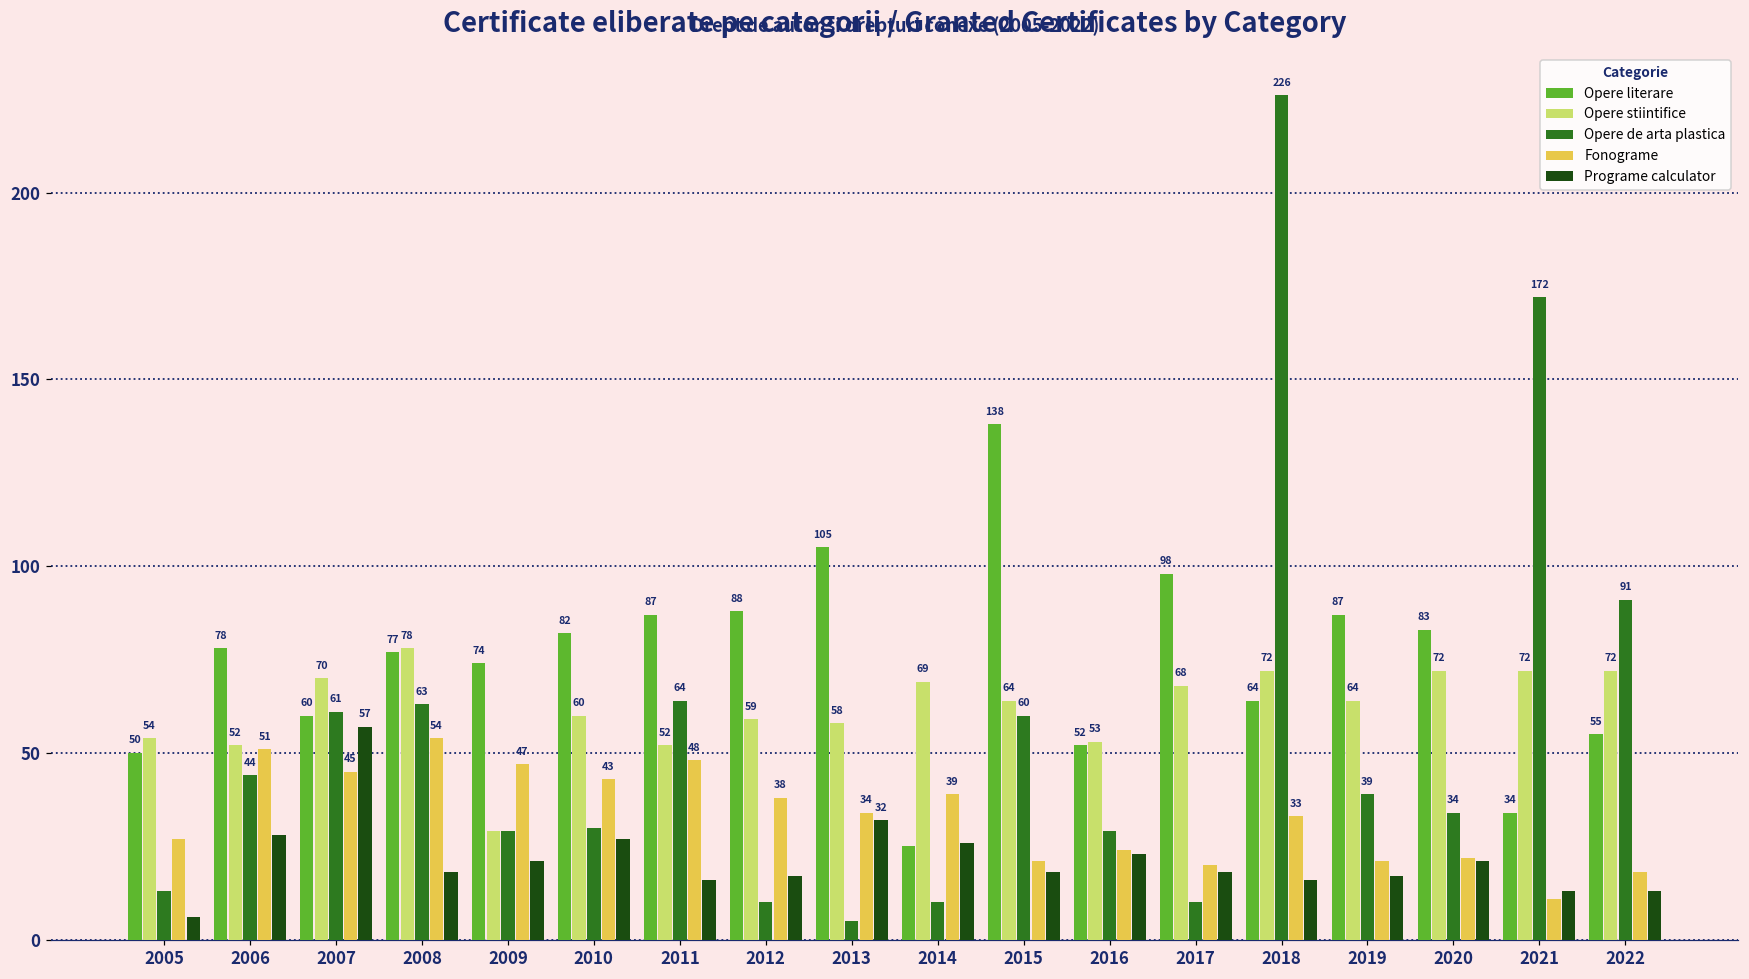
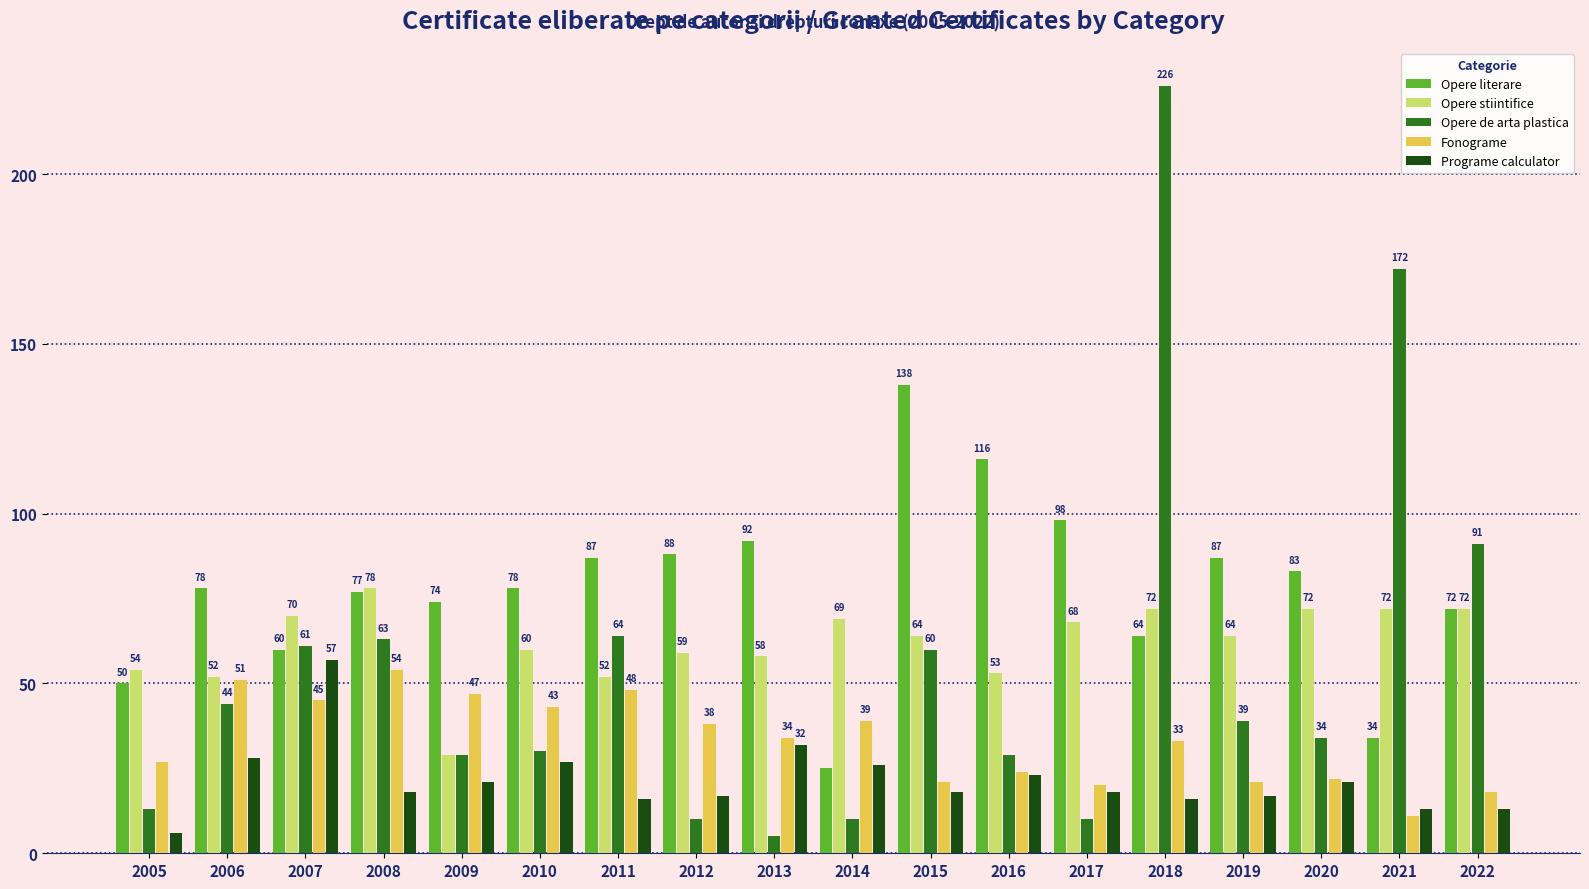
Opere literare, 2010: 82 -> 78
Opere literare, 2013: 105 -> 92
Opere literare, 2016: 52 -> 116
Opere literare, 2022: 55 -> 72
